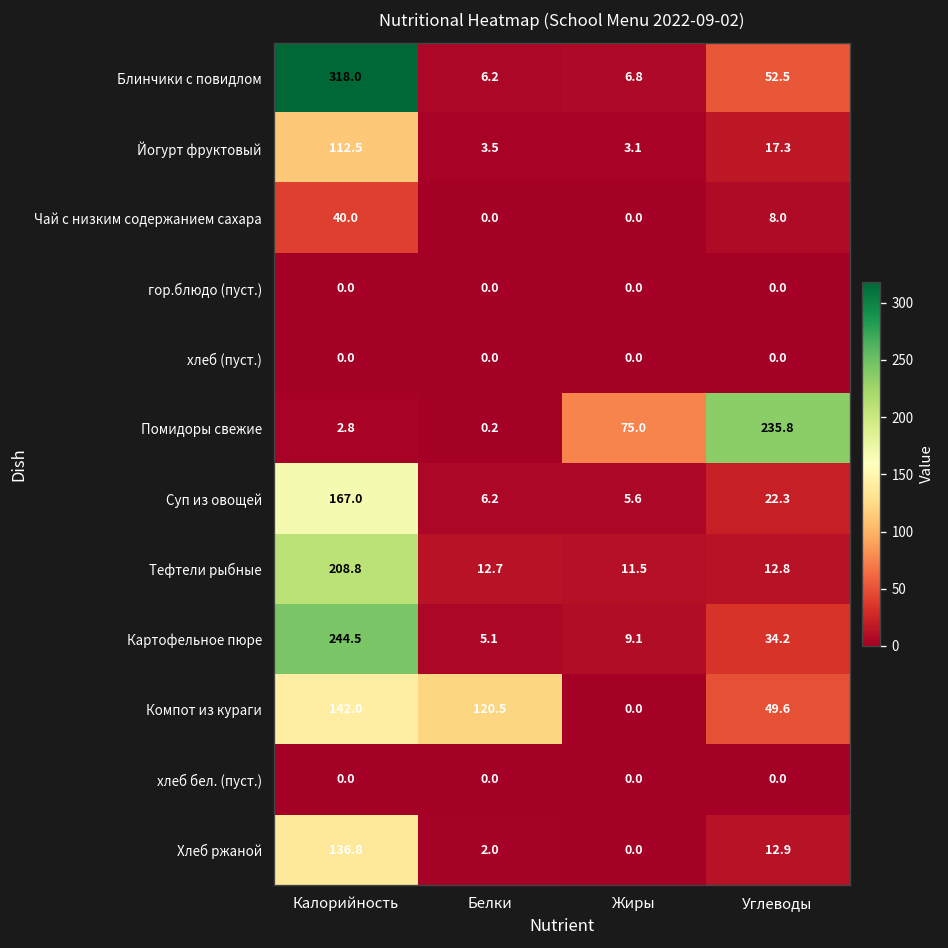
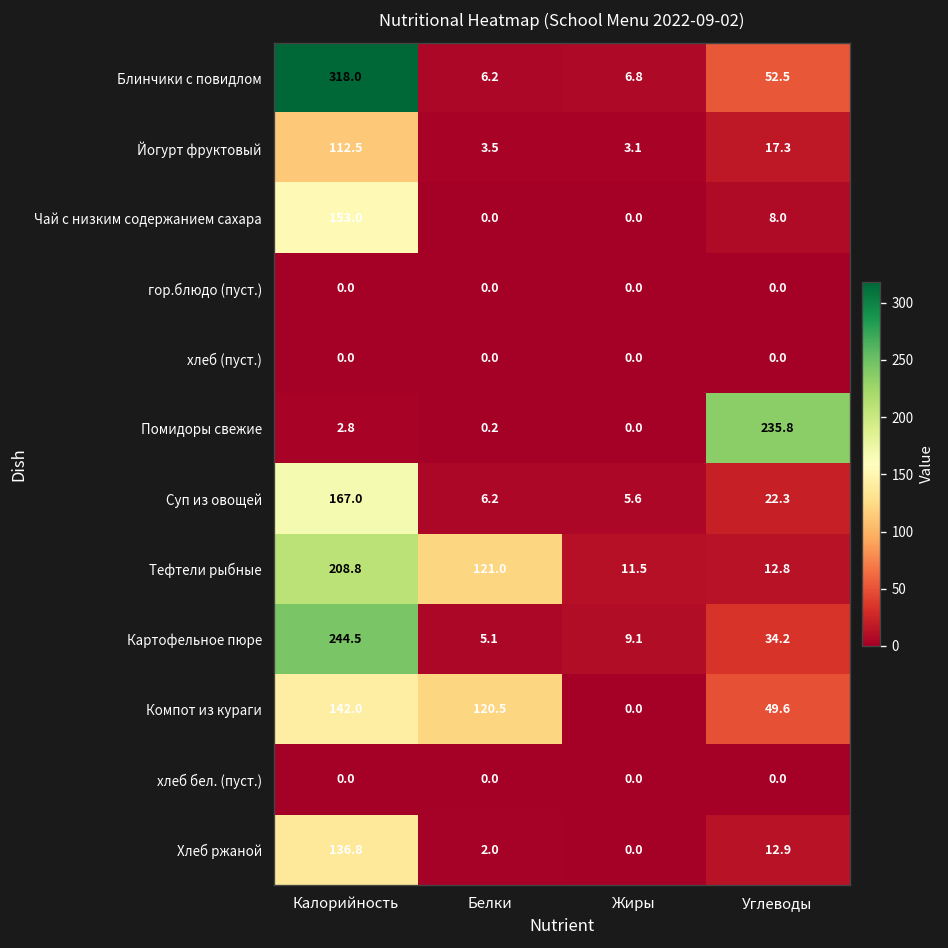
Чай с низким содержанием сахара, Калорийность: 40.0 -> 153.0
Помидоры свежие, Жиры: 75.0 -> 0.0
Тефтели рыбные, Белки: 12.7 -> 121.0
